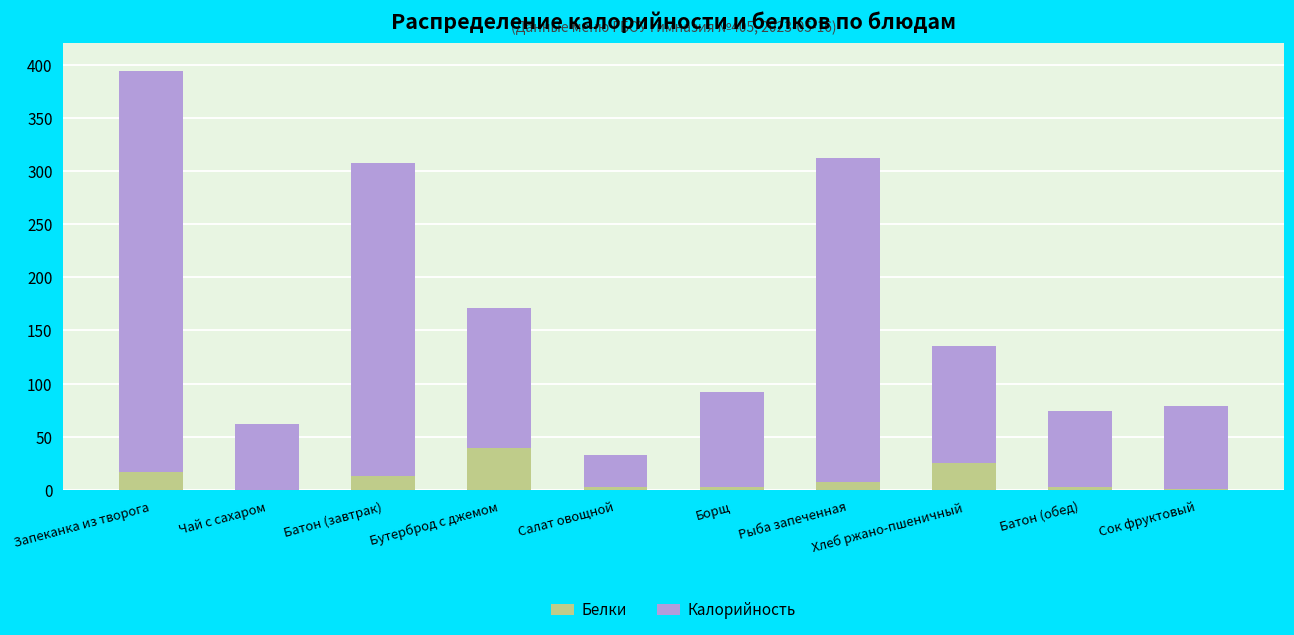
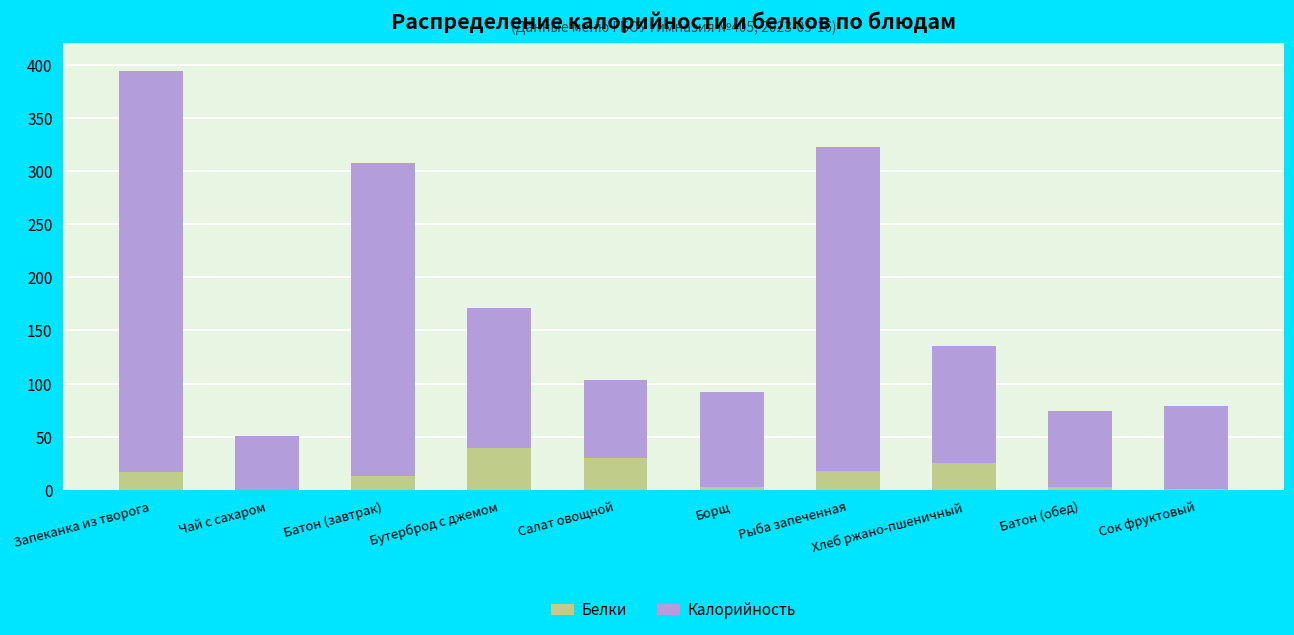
Калорийность, Чай с сахаром: 60 -> 50
Белки, Салат овощной: 0 -> 30
Калорийность, Салат овощной: 30 -> 70
Белки, Рыба запеченная: 10 -> 20
